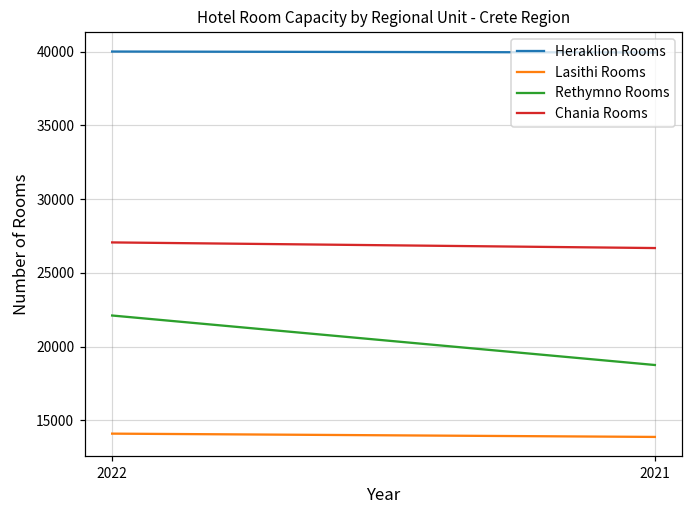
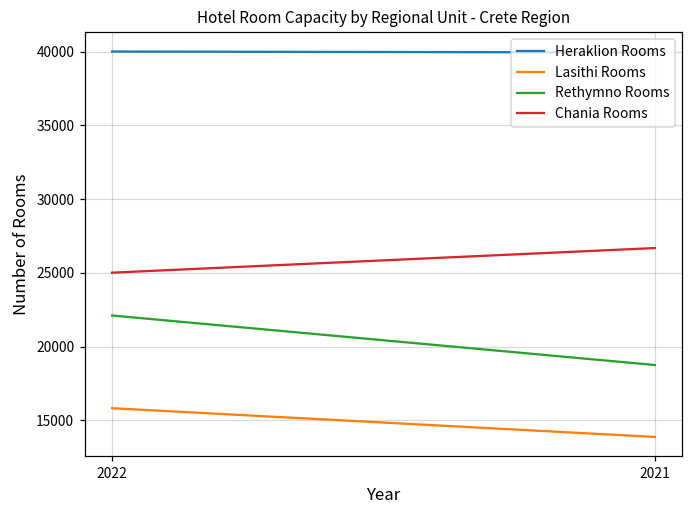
Lasithi Rooms, 2022: 14100 -> 15800
Chania Rooms, 2022: 27100 -> 25000
